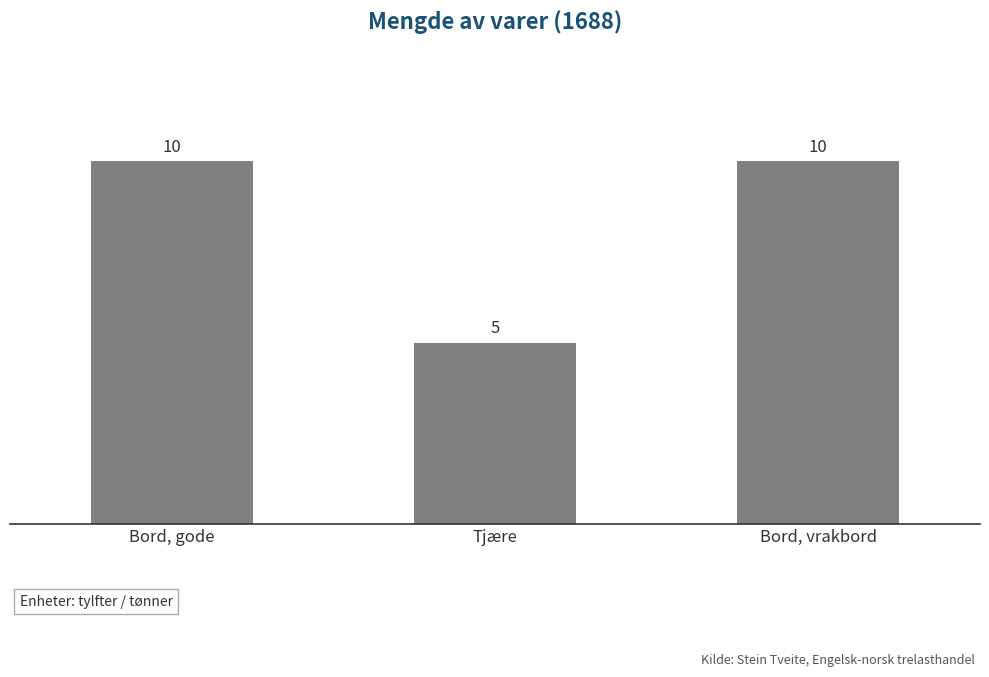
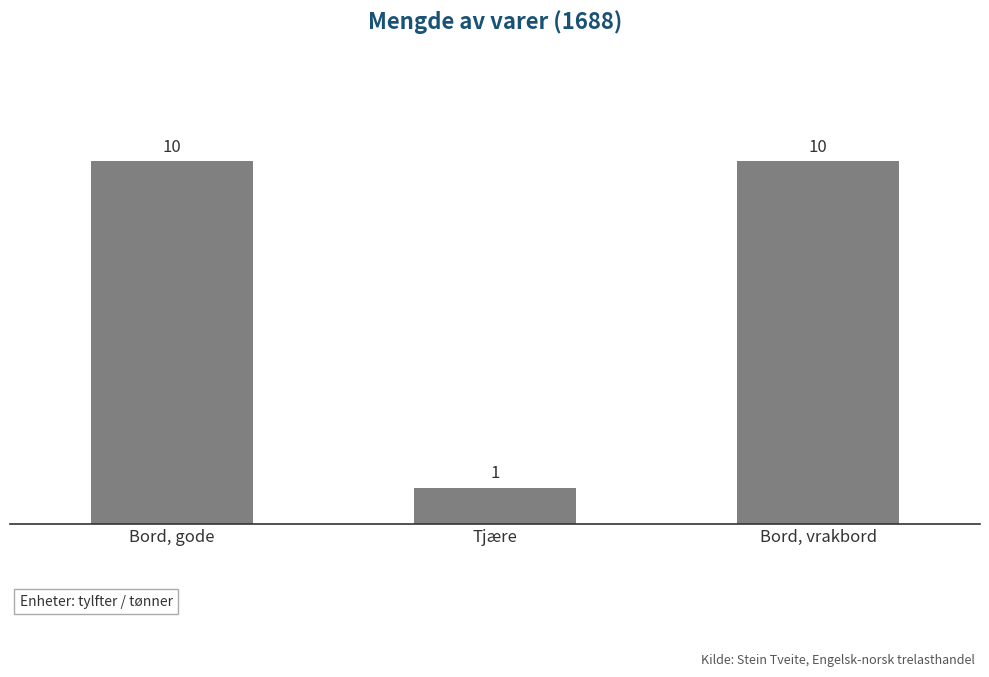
Tjære: 5 -> 1
